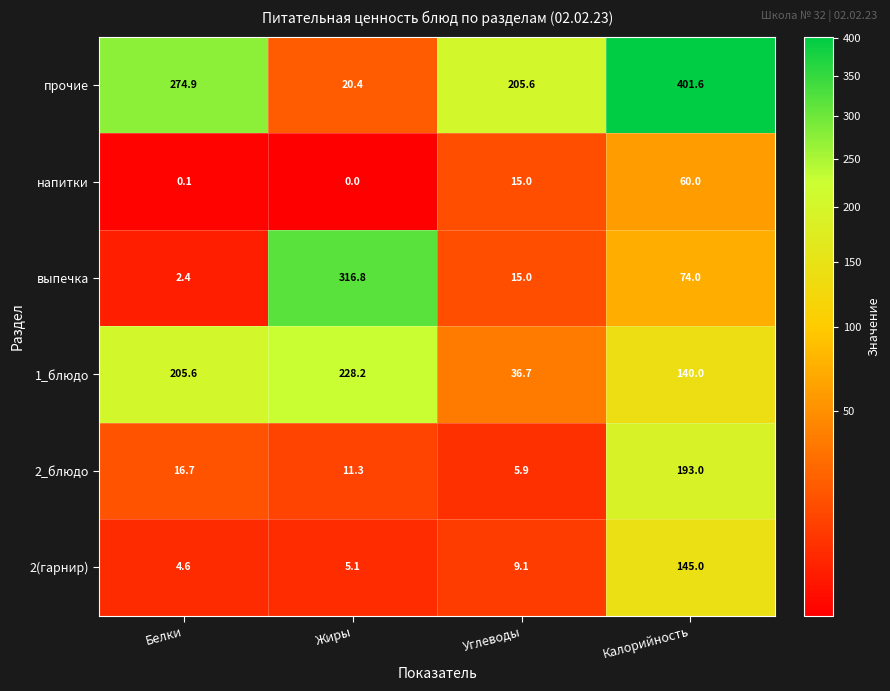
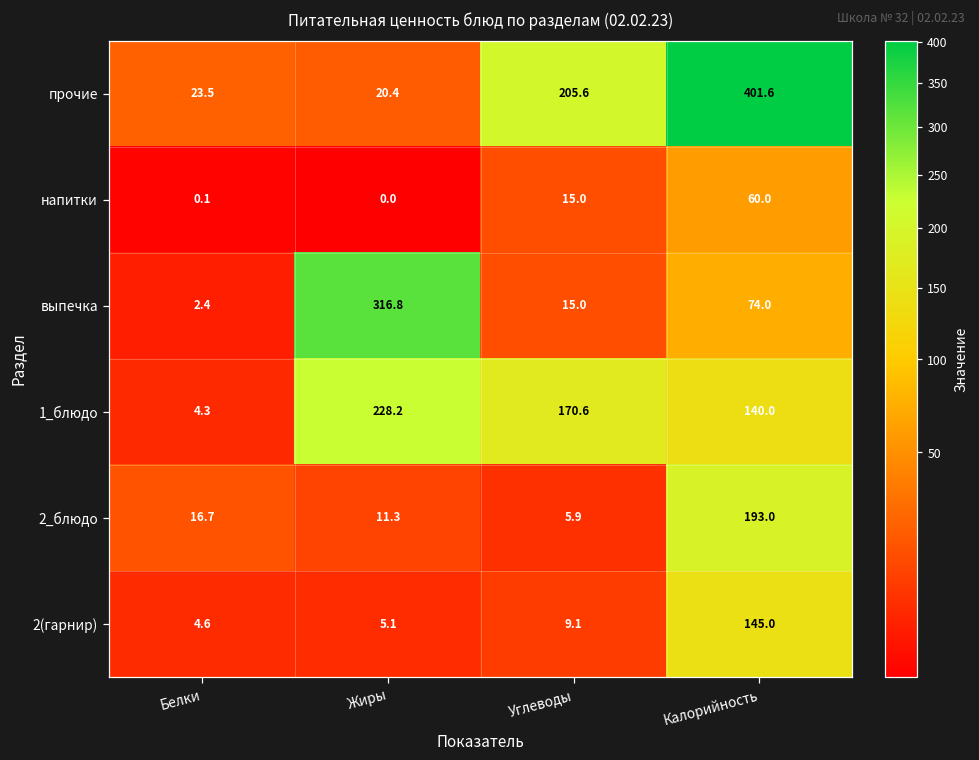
прочие, Белки: 274.9 -> 23.5
1_блюдо, Белки: 205.6 -> 4.3
1_блюдо, Углеводы: 36.7 -> 170.6
